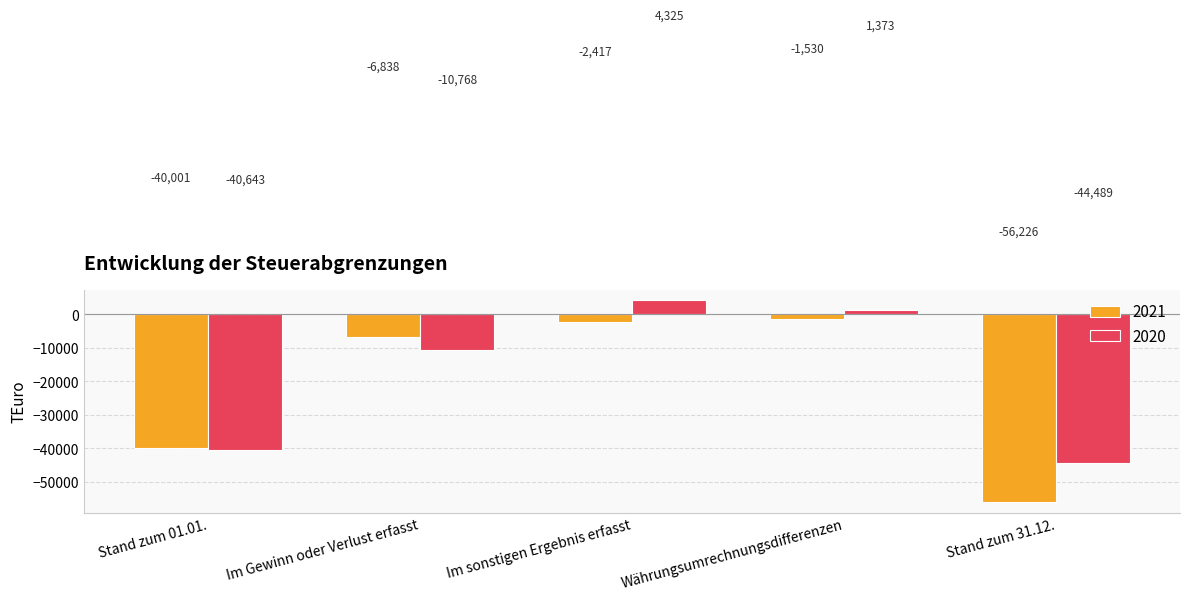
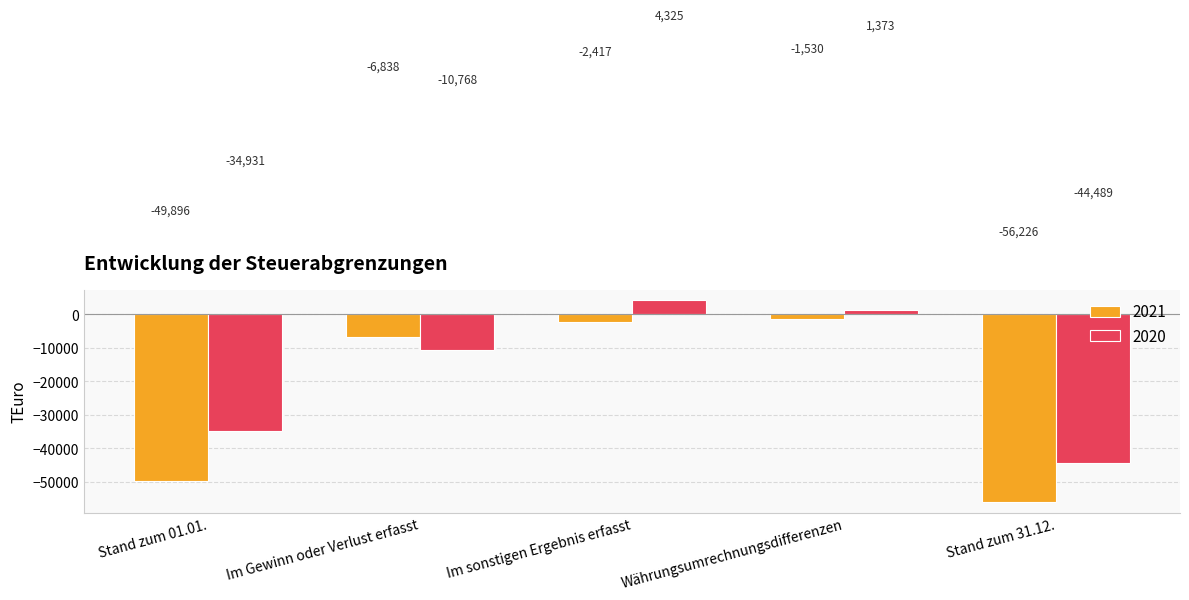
2021, Stand zum 01.01.: -40,001 -> -49,896
2020, Stand zum 01.01.: -40,643 -> -34,931
